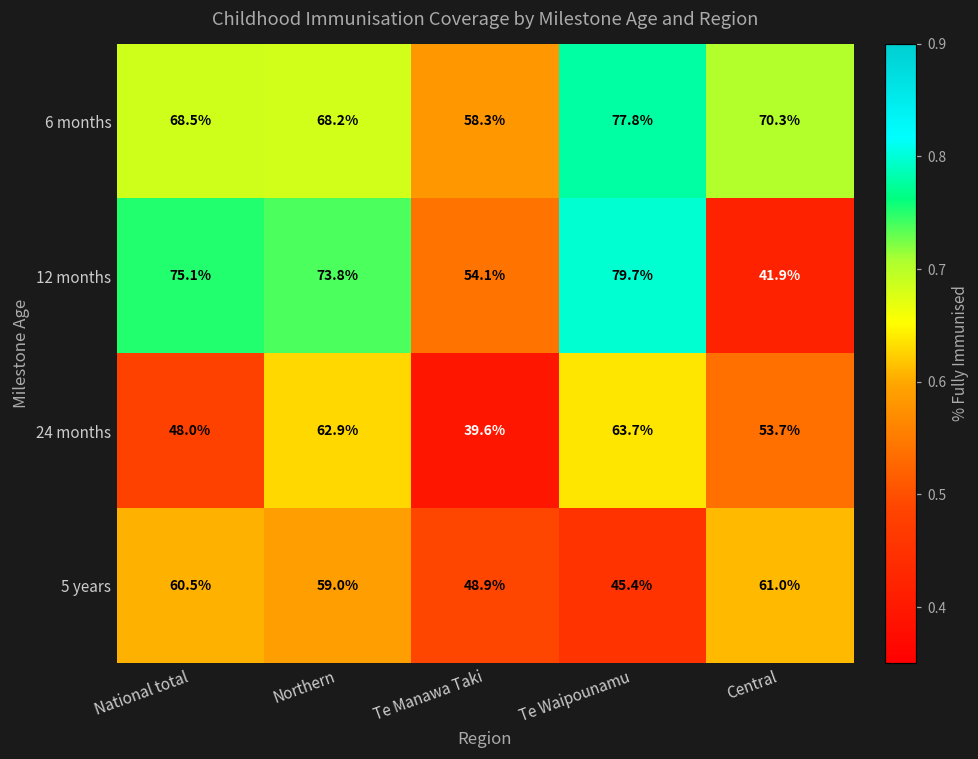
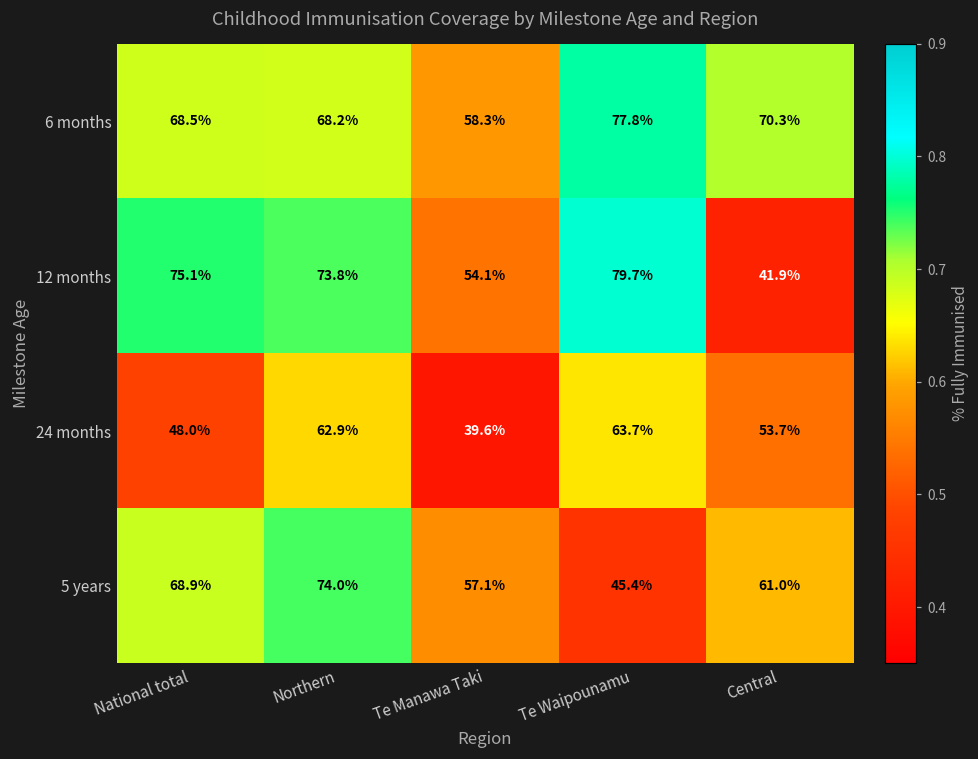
5 years, National total: 60.5% -> 68.9%
5 years, Northern: 59.0% -> 74.0%
5 years, Te Manawa Taki: 48.9% -> 57.1%
